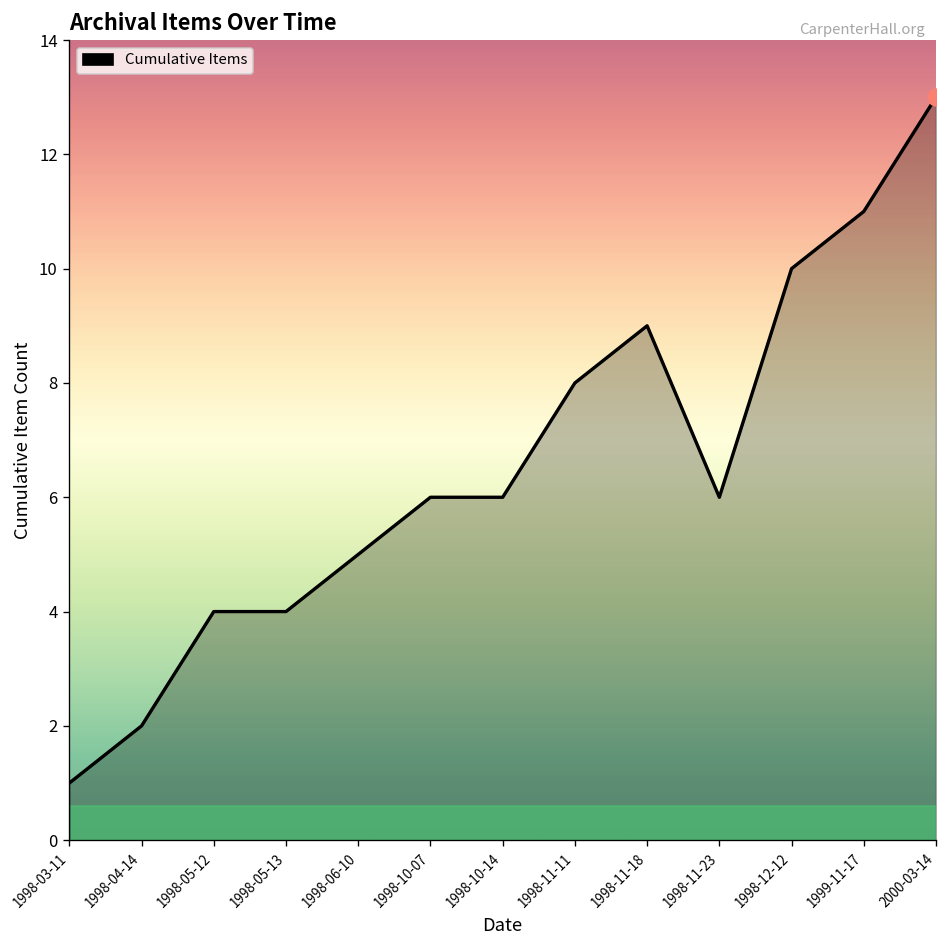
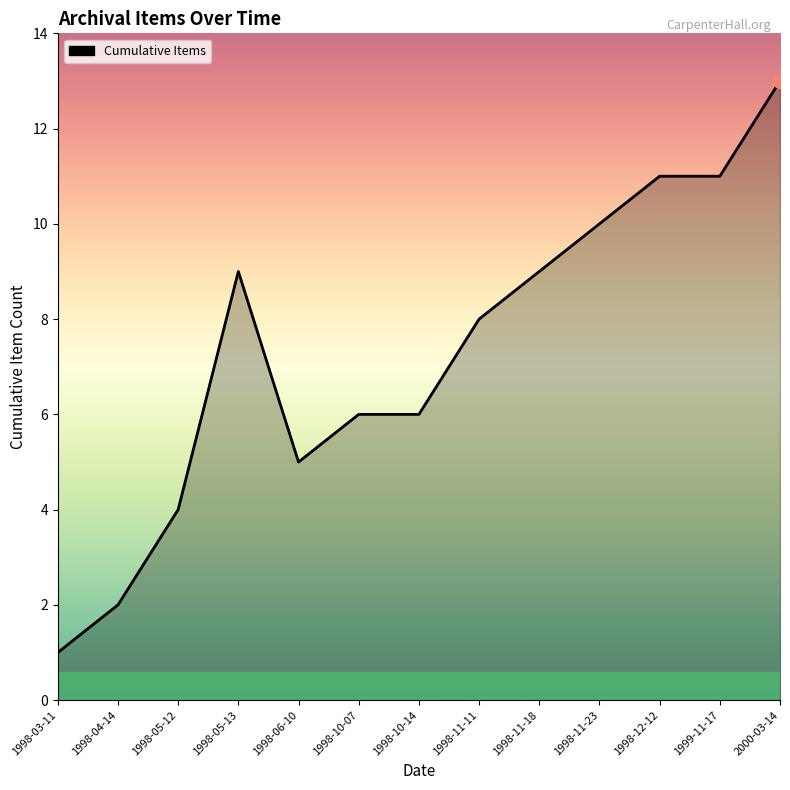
Cumulative Items, 1998-05-13: 4 -> 9
Cumulative Items, 1998-11-23: 6 -> 10
Cumulative Items, 1998-12-12: 10 -> 11
